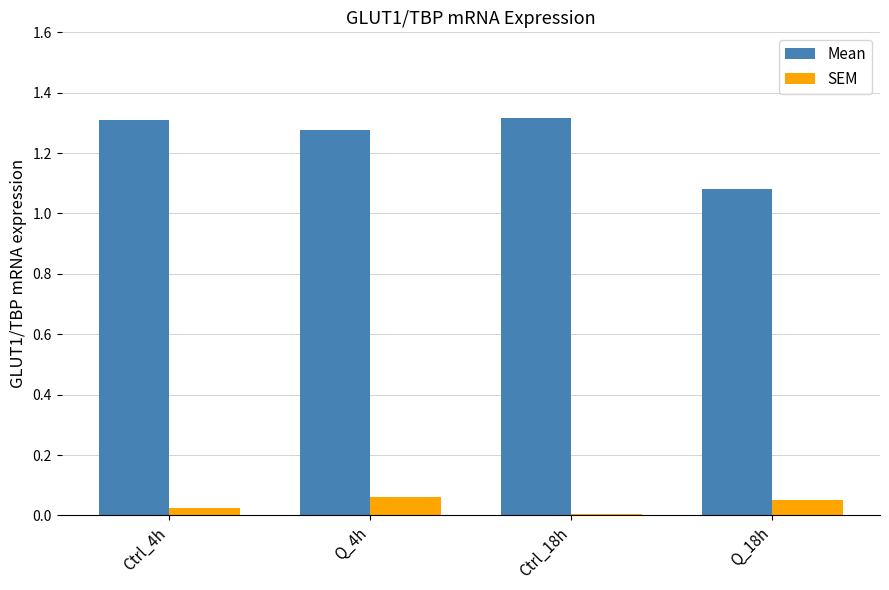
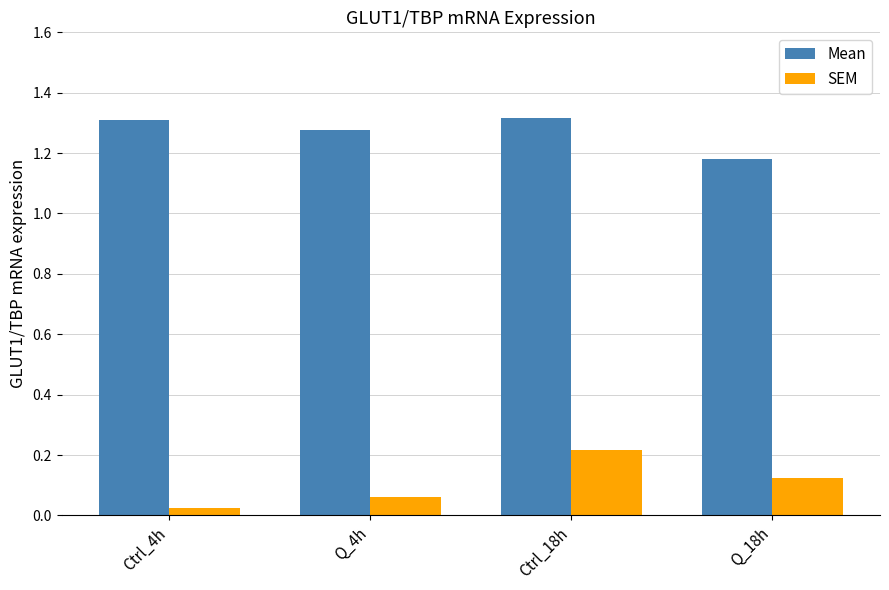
SEM, Ctrl_18h: 0.01 -> 0.22
Mean, Q_18h: 1.08 -> 1.18
SEM, Q_18h: 0.05 -> 0.12
